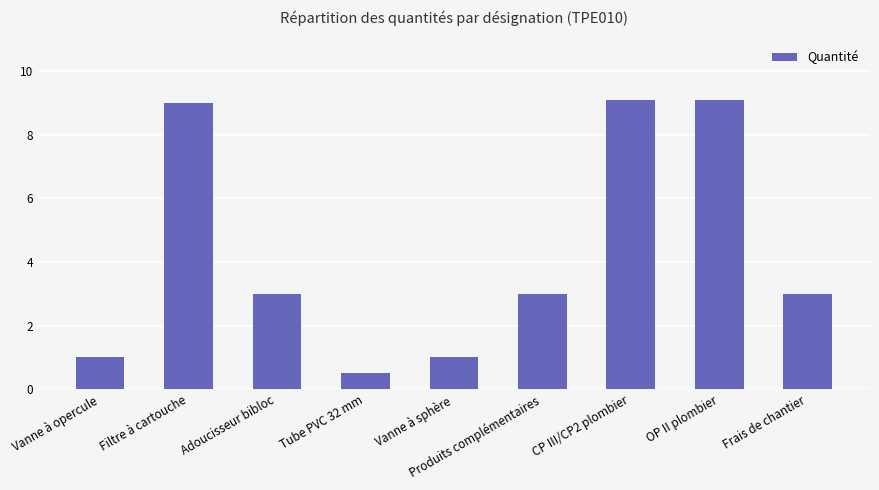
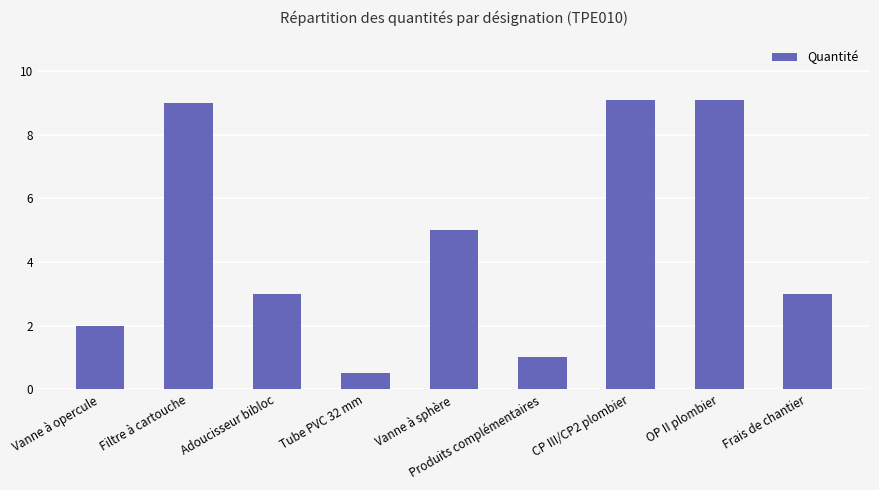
Vanne à opercule: 1 -> 2
Vanne à sphère: 1 -> 5
Produits complémentaires: 3 -> 1
